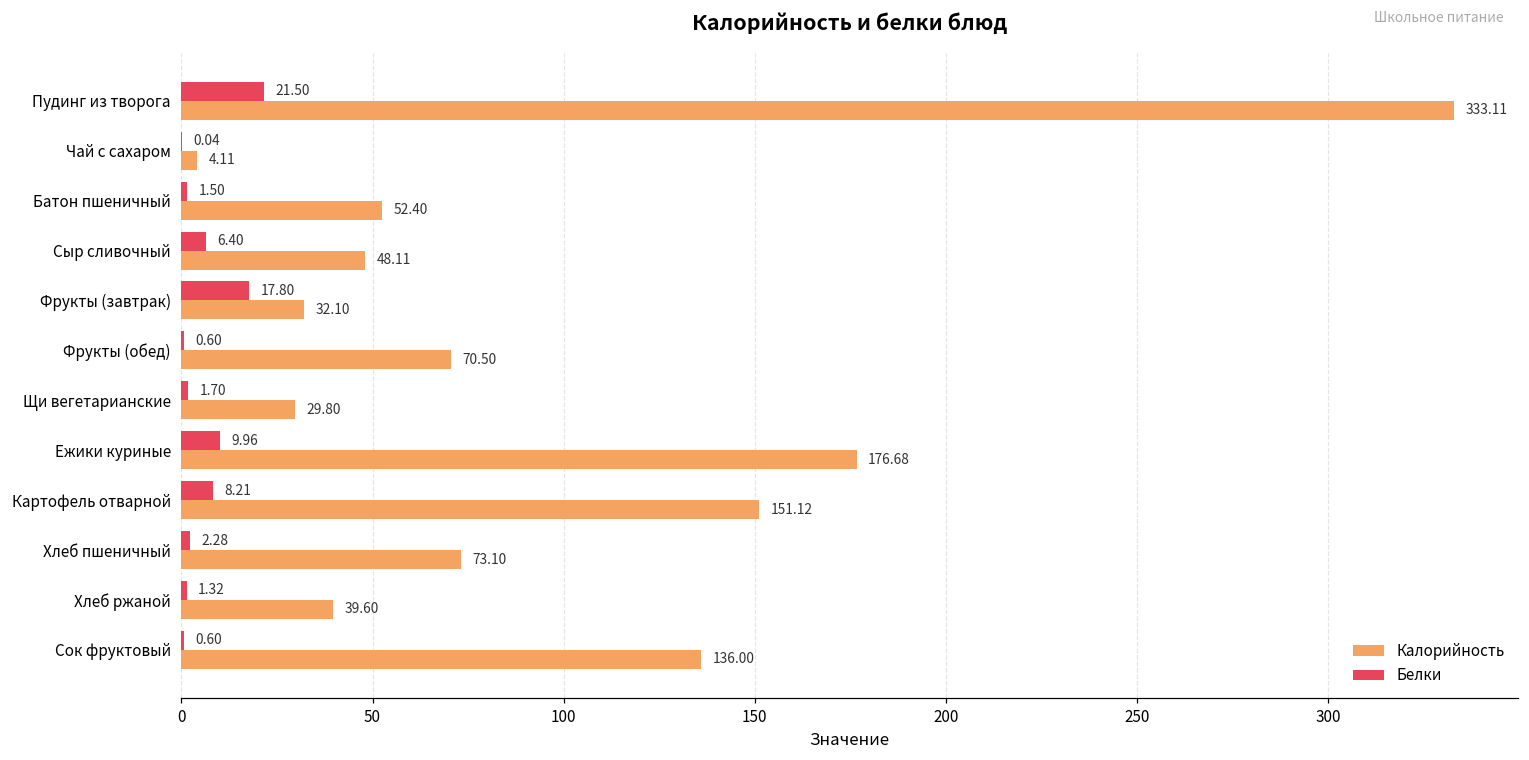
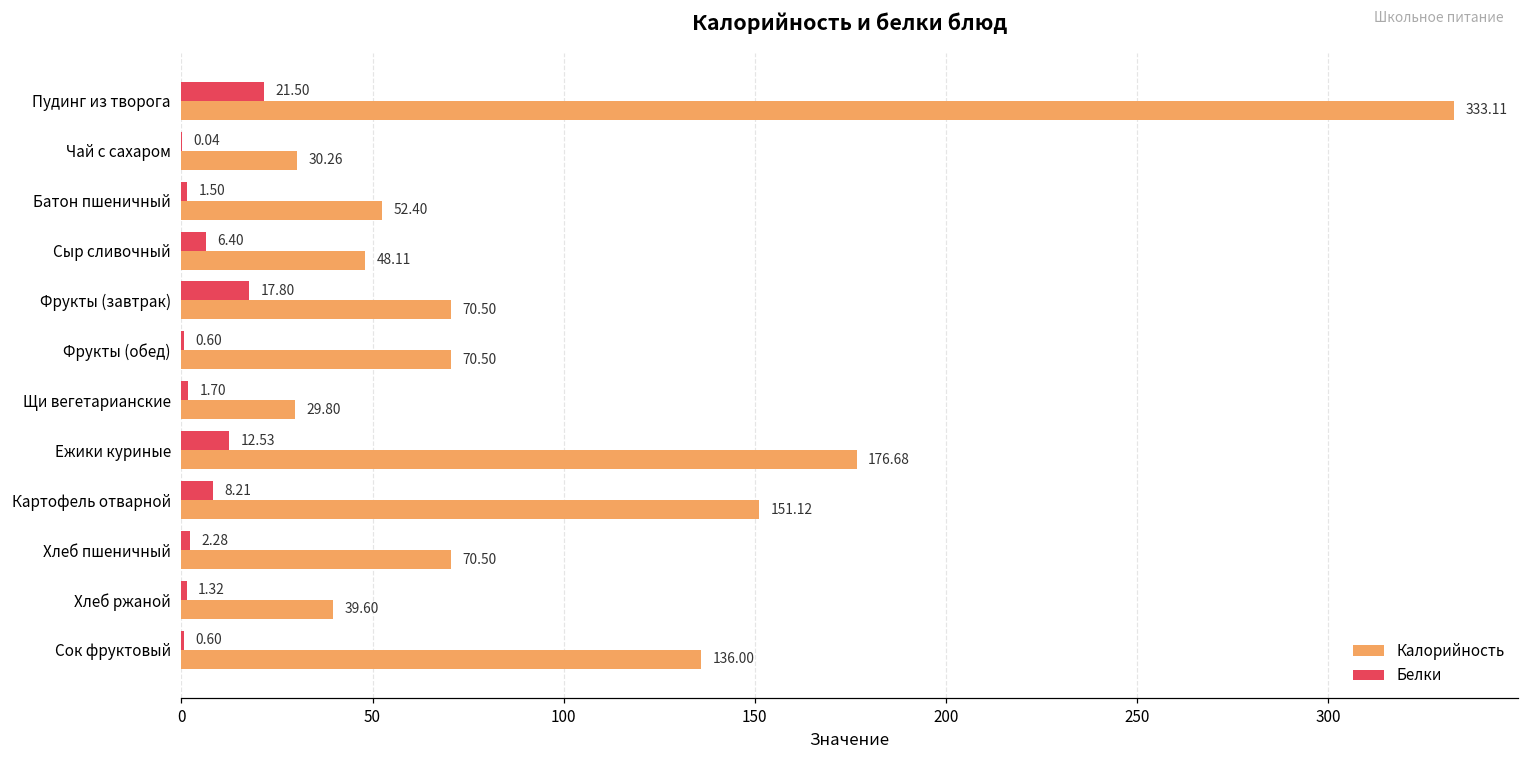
Калорийность, Чай с сахаром: 4.11 -> 30.26
Калорийность, Фрукты (завтрак): 32.10 -> 70.50
Белки, Ежики куриные: 9.96 -> 12.53
Калорийность, Хлеб пшеничный: 73.10 -> 70.50
